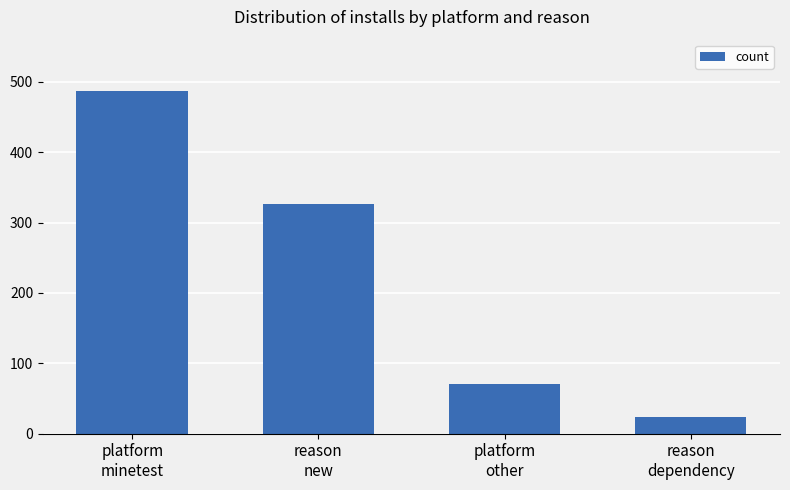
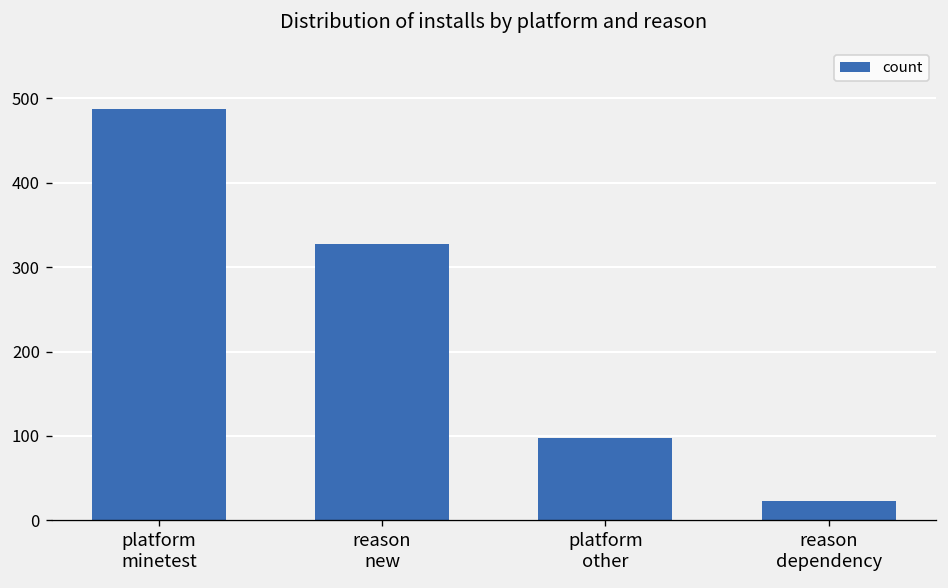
platform other: 70 -> 100
